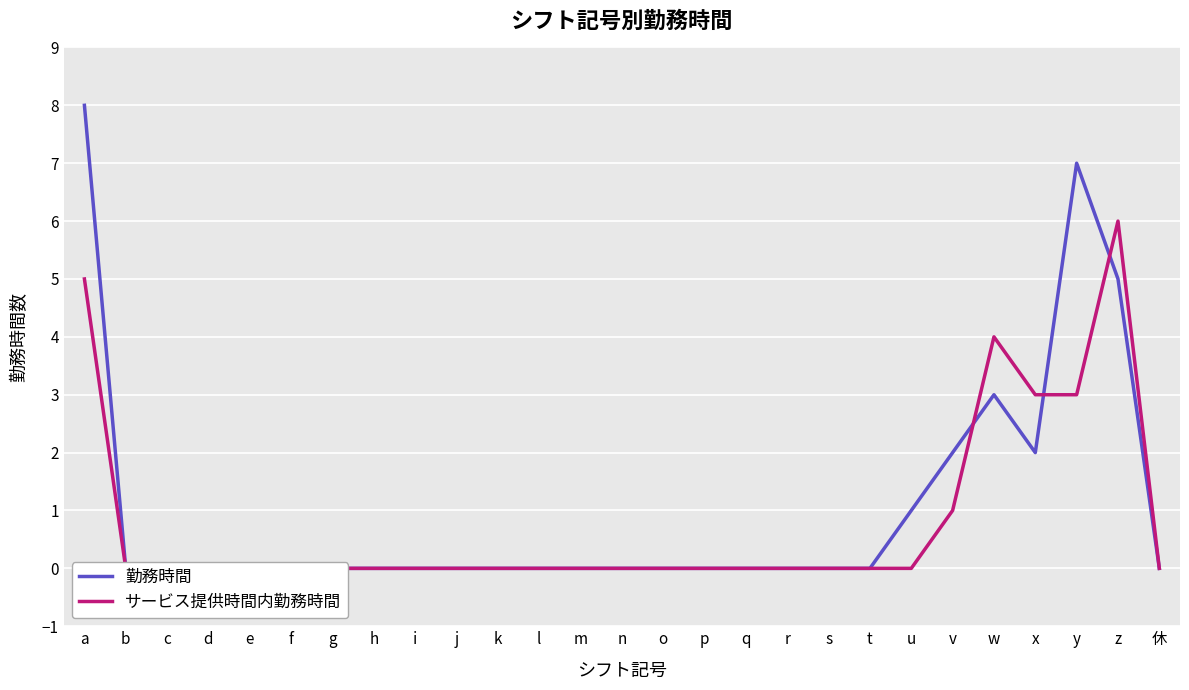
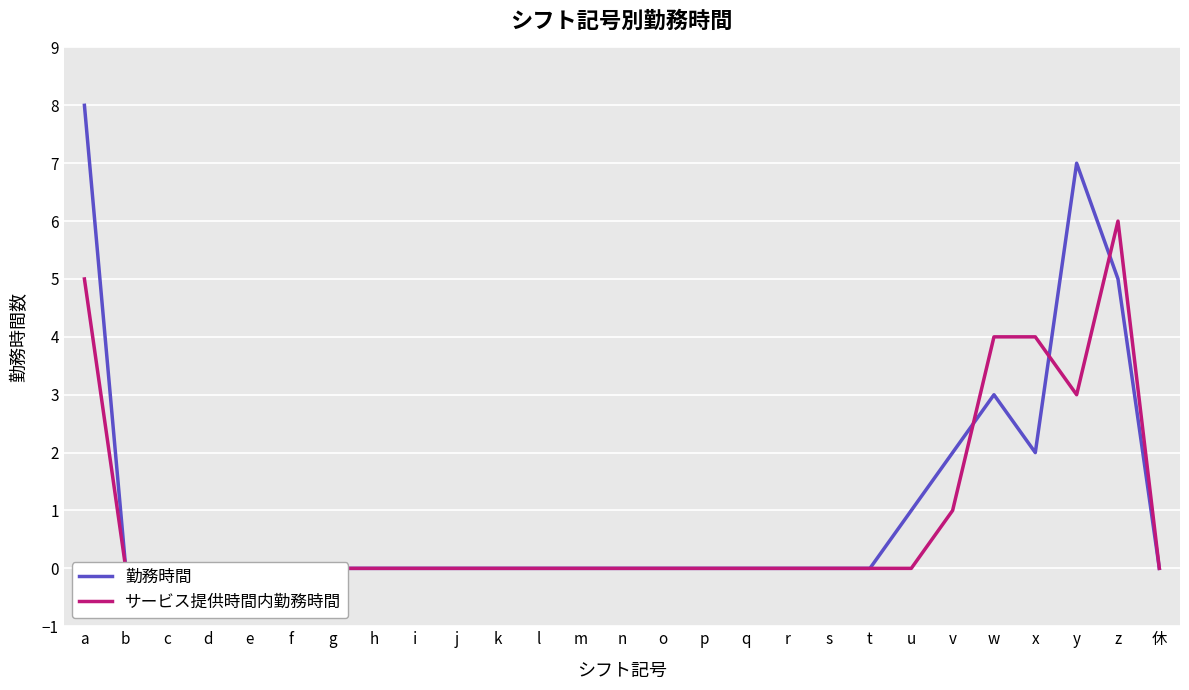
サービス提供時間内勤務時間, x: 3 -> 4
